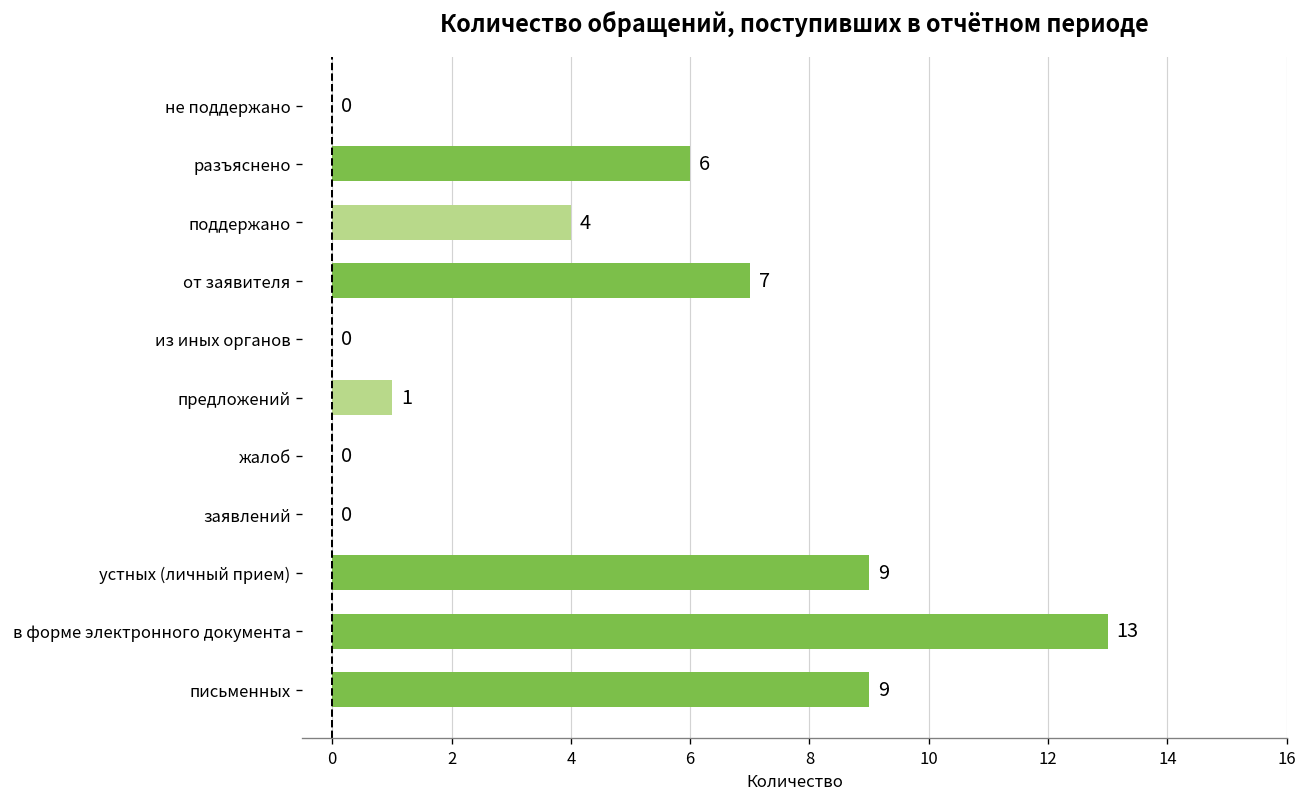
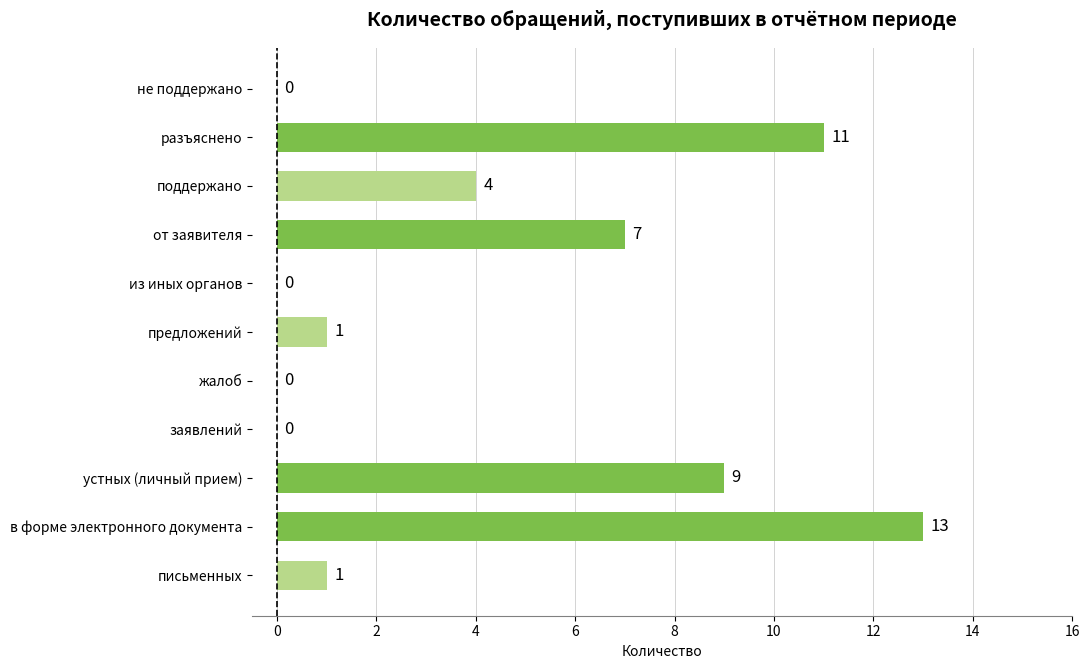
разъяснено: 6 -> 11
письменных: 9 -> 1
